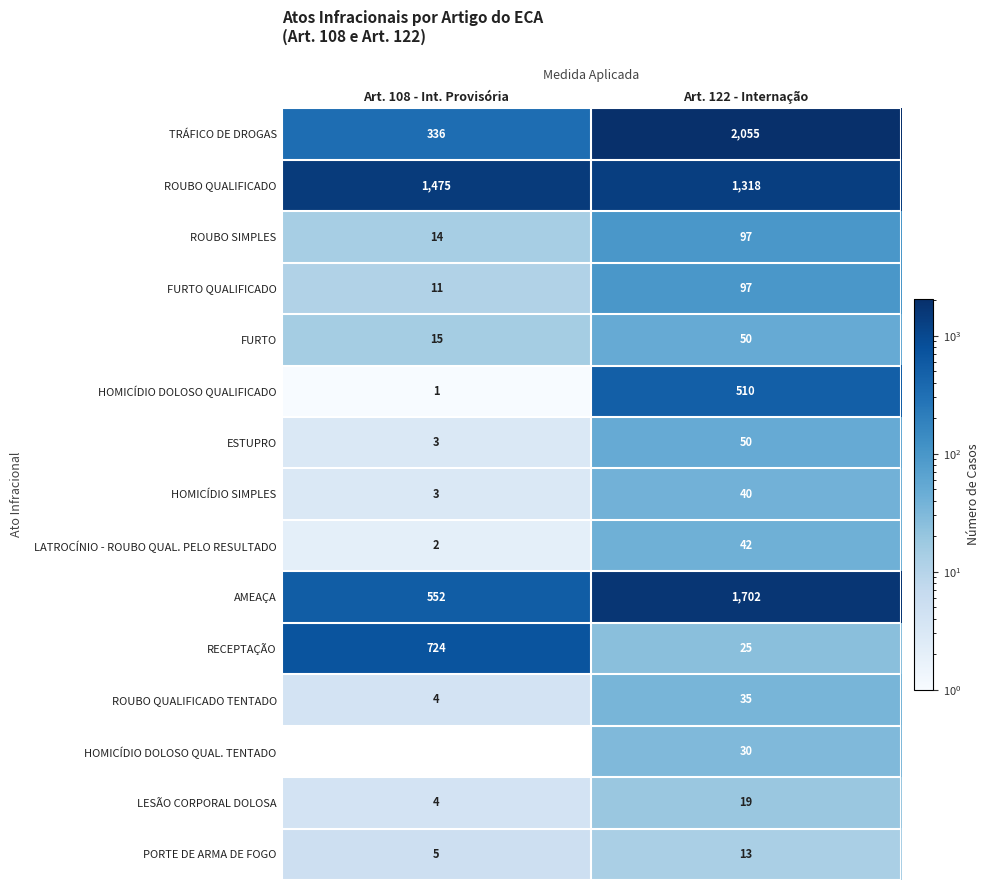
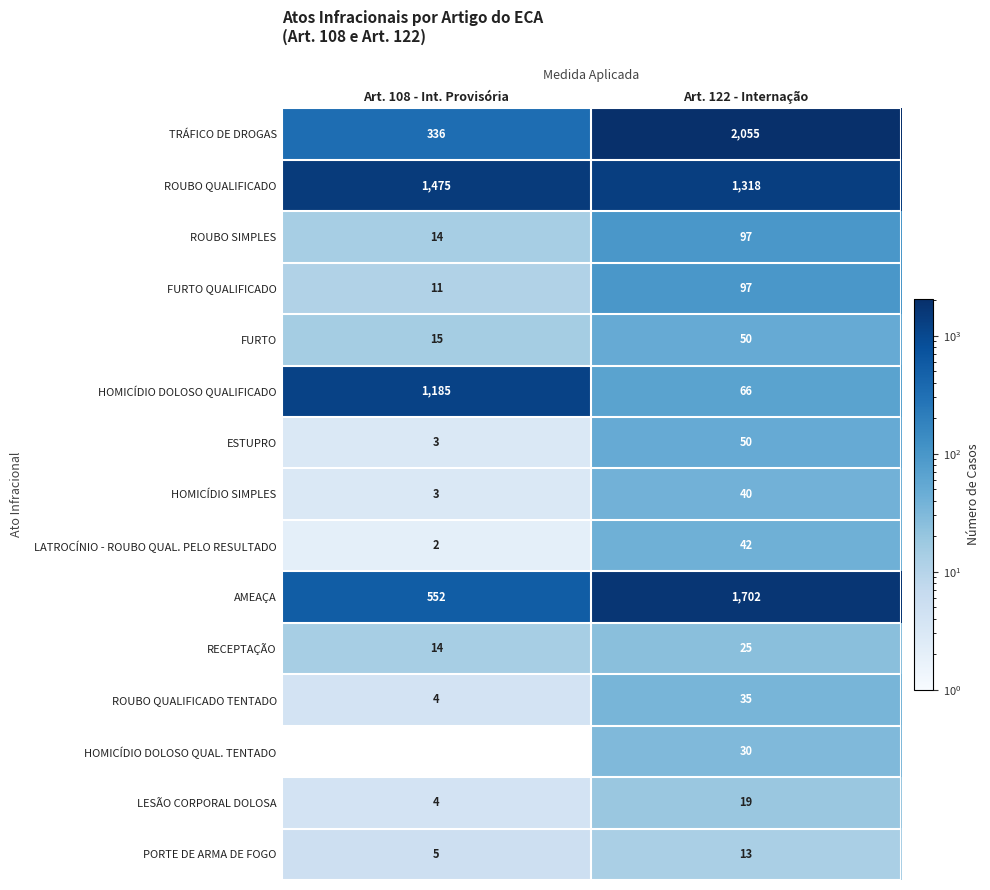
HOMICÍDIO DOLOSO QUALIFICADO, Art. 108 - Int. Provisória: 1 -> 1,185
HOMICÍDIO DOLOSO QUALIFICADO, Art. 122 - Internação: 510 -> 66
RECEPTAÇÃO, Art. 108 - Int. Provisória: 724 -> 14
